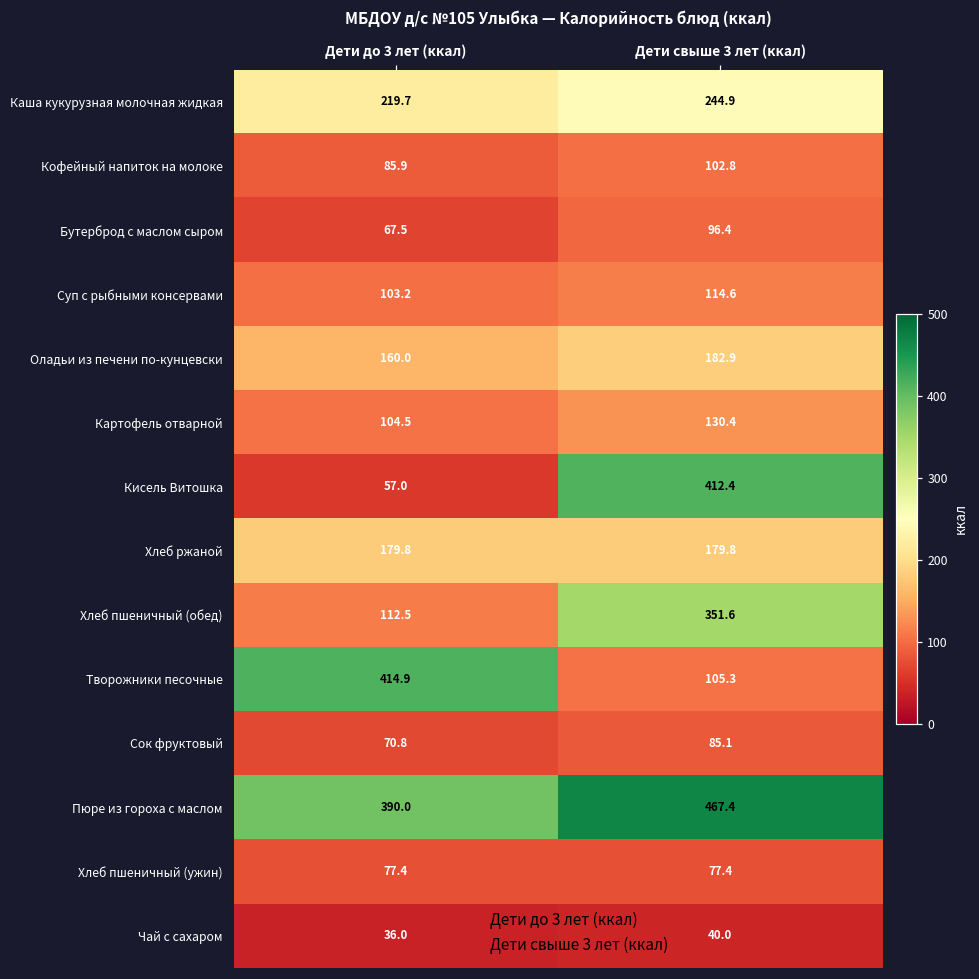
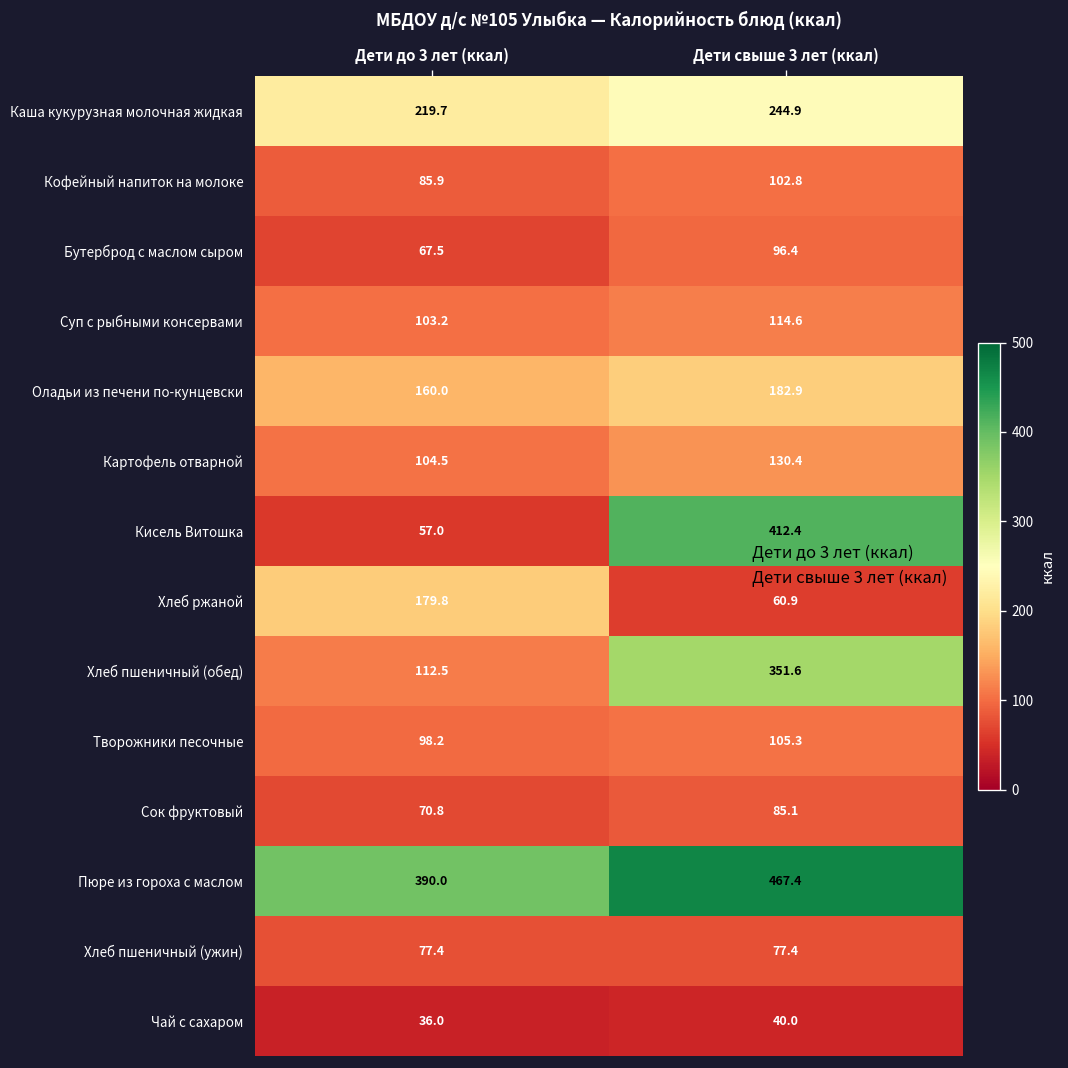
Хлеб ржаной, Дети свыше 3 лет (ккал): 179.8 -> 60.9
Творожники песочные, Дети до 3 лет (ккал): 414.9 -> 98.2
